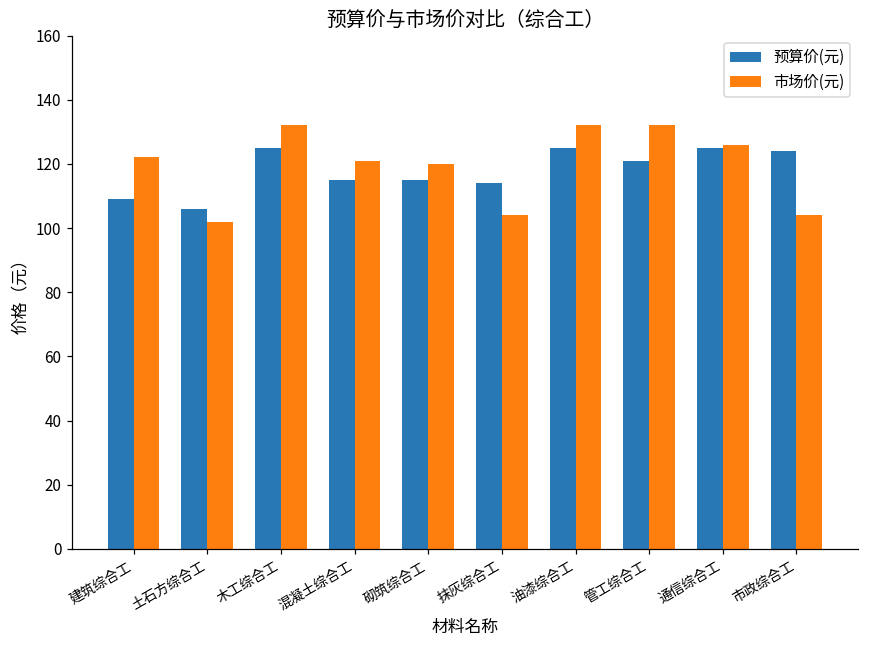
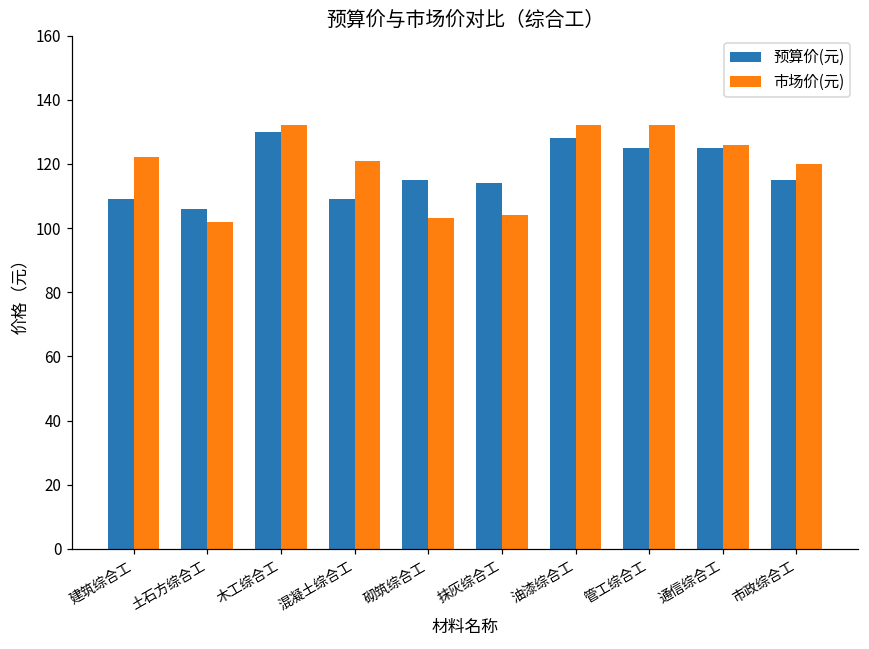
预算价(元), 木工综合工: 125 -> 130
预算价(元), 混凝土综合工: 115 -> 109
市场价(元), 砌筑综合工: 120 -> 103
预算价(元), 油漆综合工: 125 -> 128
预算价(元), 管工综合工: 121 -> 125
预算价(元), 市政综合工: 124 -> 115
市场价(元), 市政综合工: 104 -> 120
